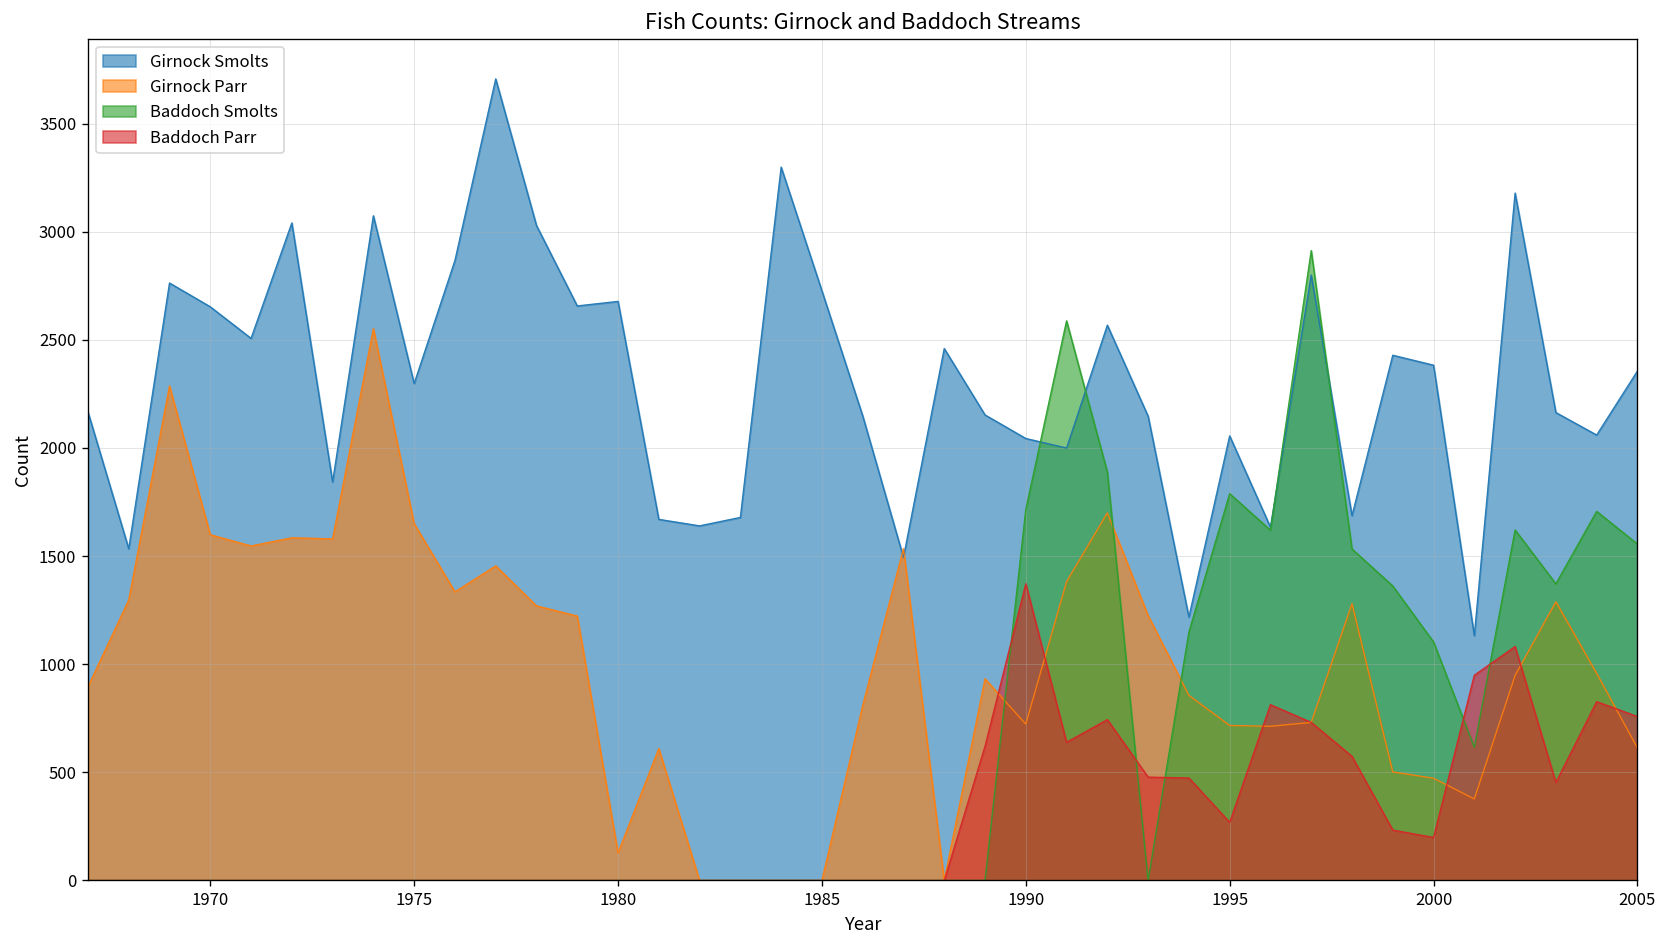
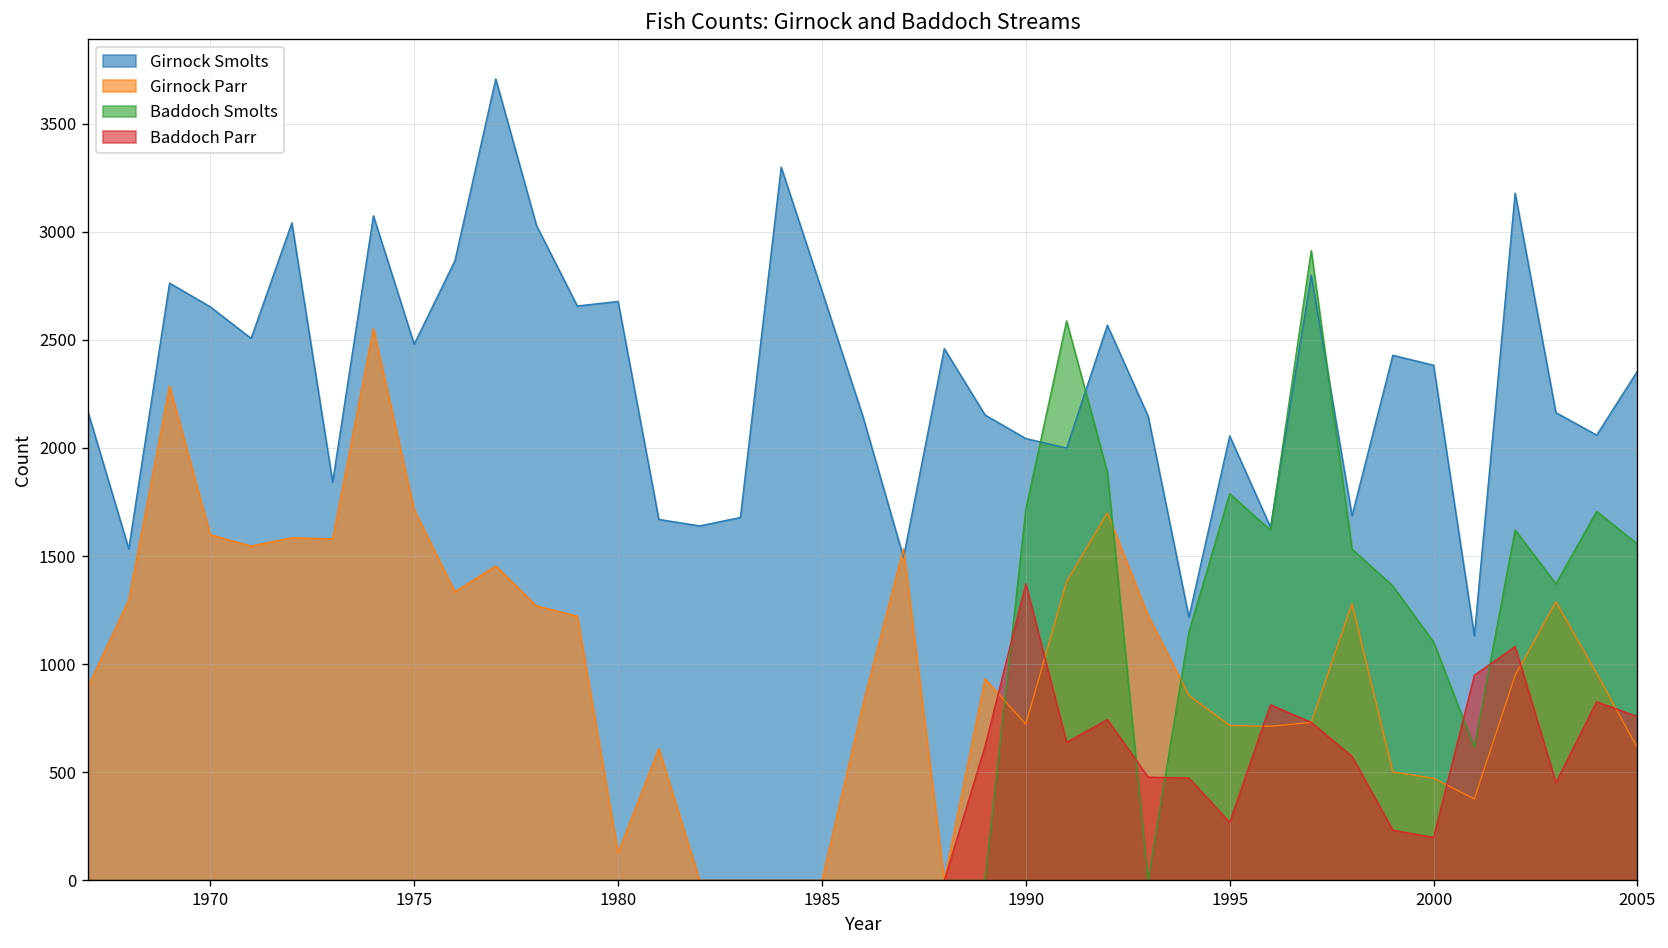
Girnock Smolts, 1975: 2300 -> 2480
Girnock Parr, 1975: 1650 -> 1710
